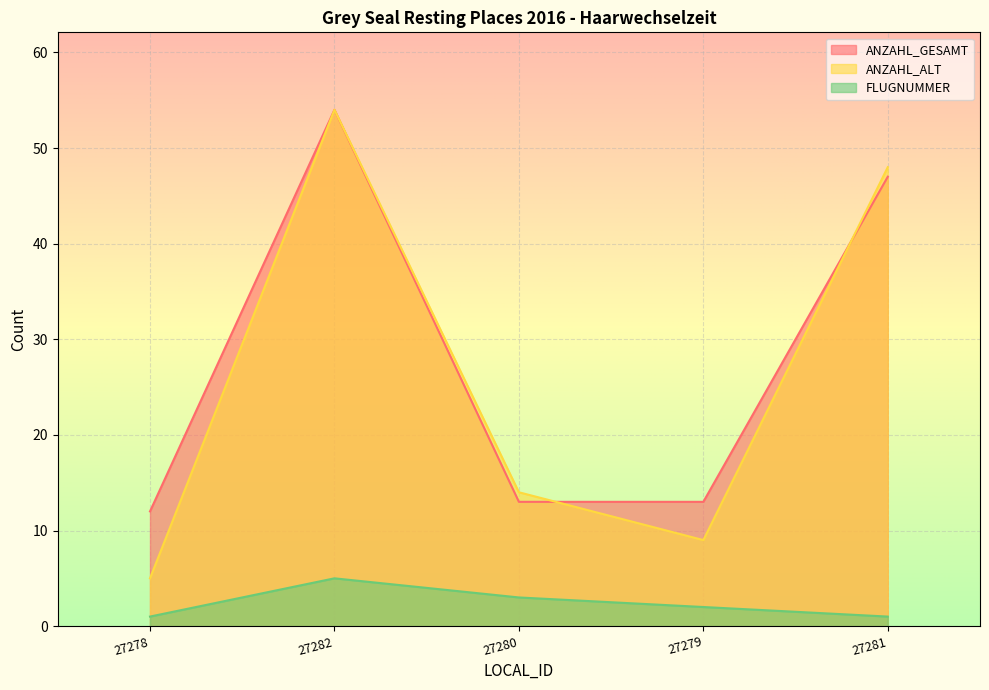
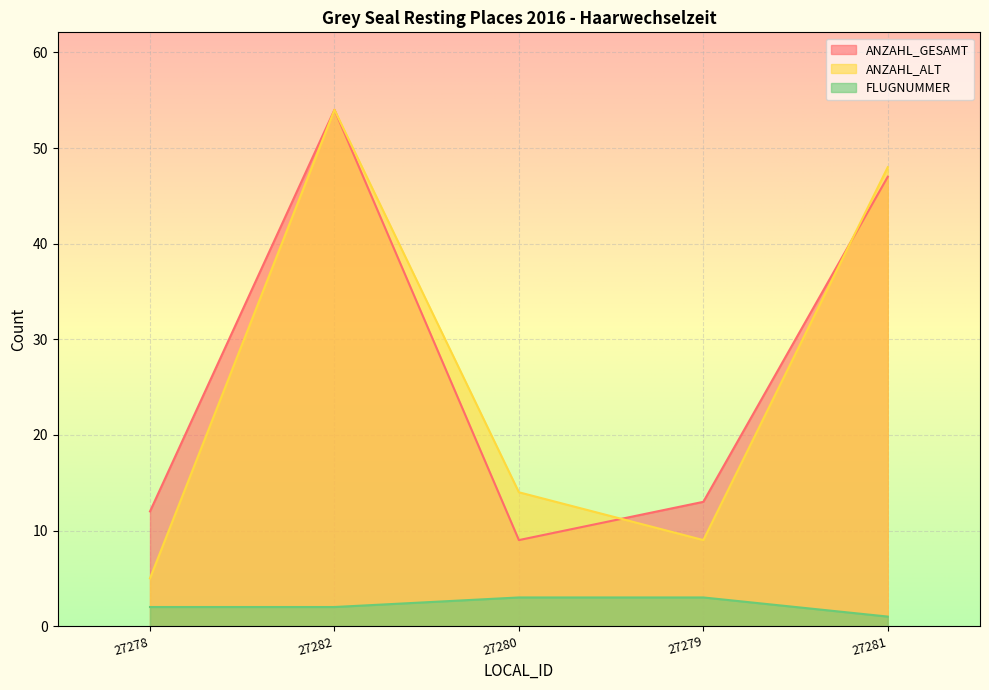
FLUGNUMMER, 27278: 1 -> 2
FLUGNUMMER, 27282: 5 -> 2
ANZAHL_GESAMT, 27280: 13 -> 9
FLUGNUMMER, 27279: 2 -> 3
